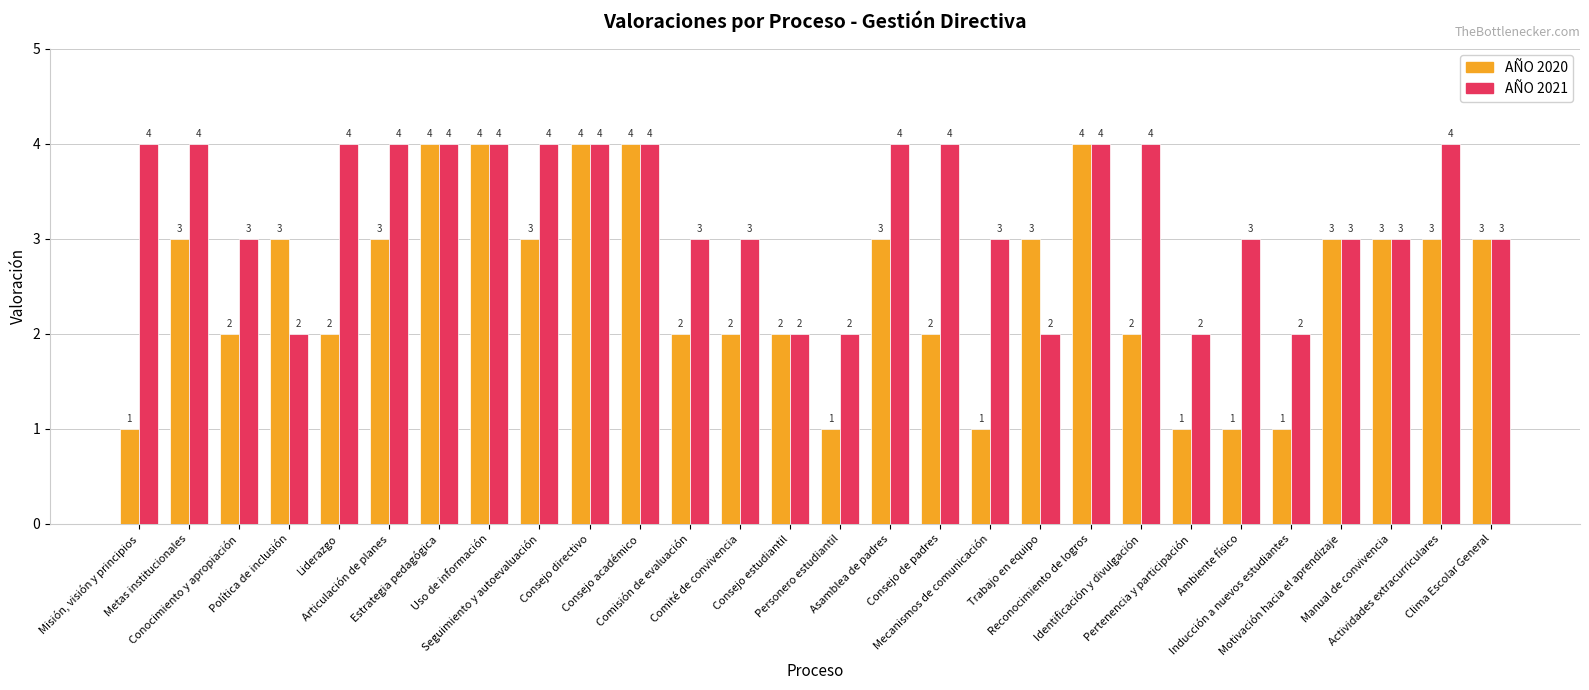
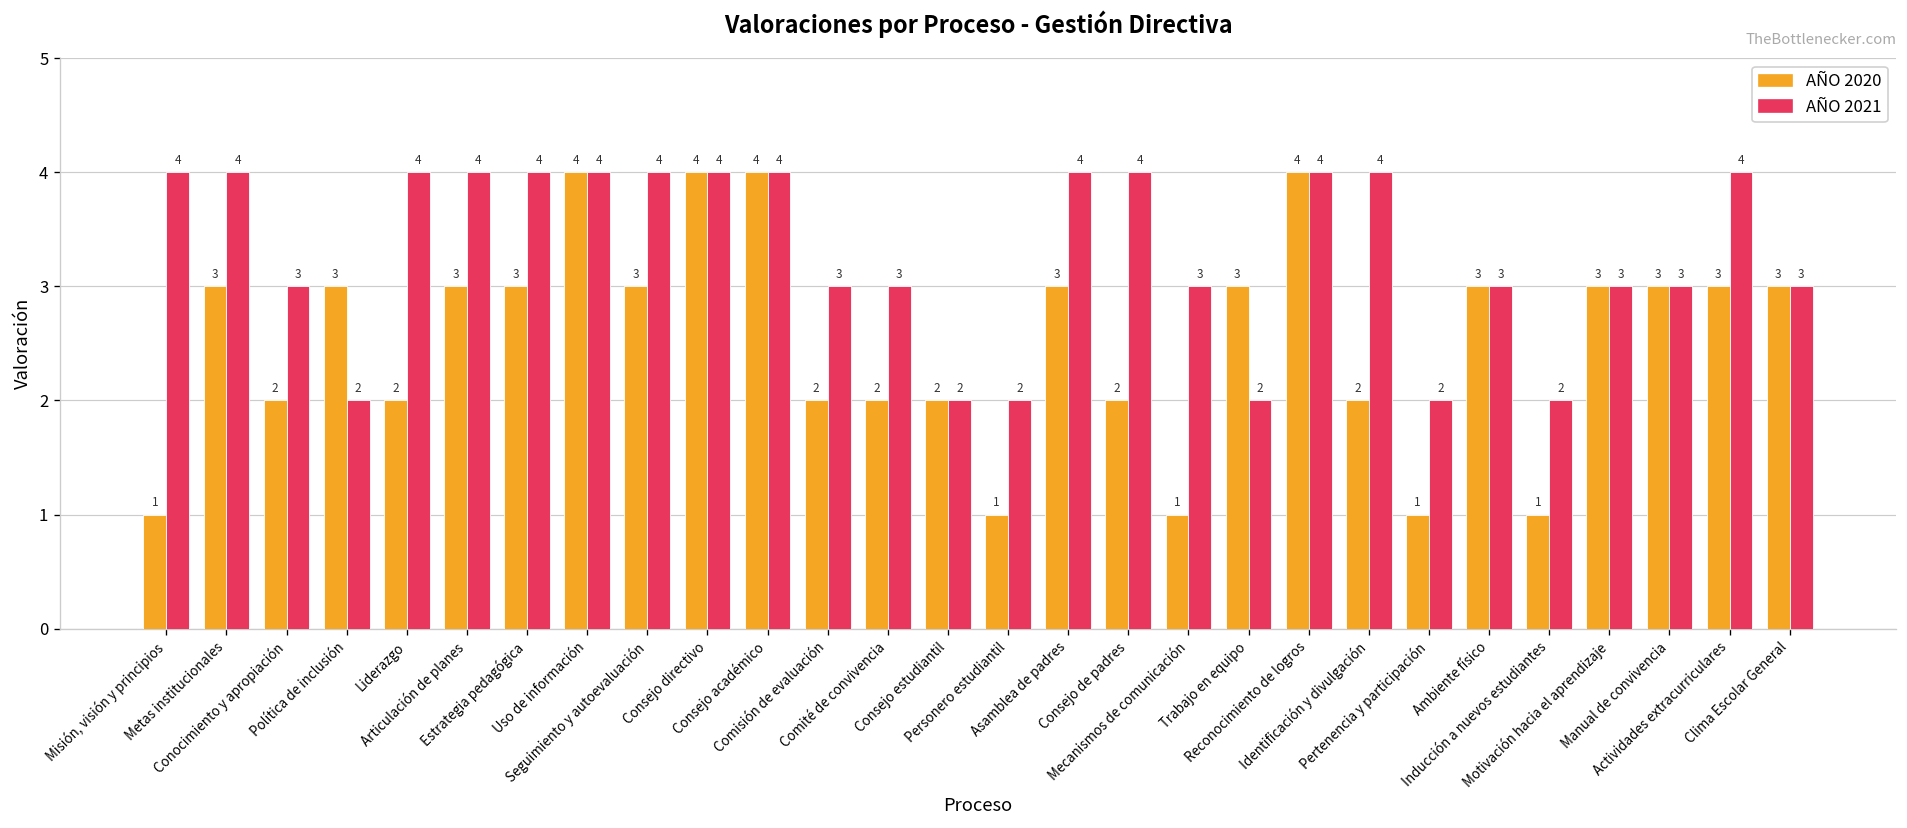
AÑO 2020, Estrategia pedagógica: 4 -> 3
AÑO 2020, Ambiente físico: 1 -> 3
